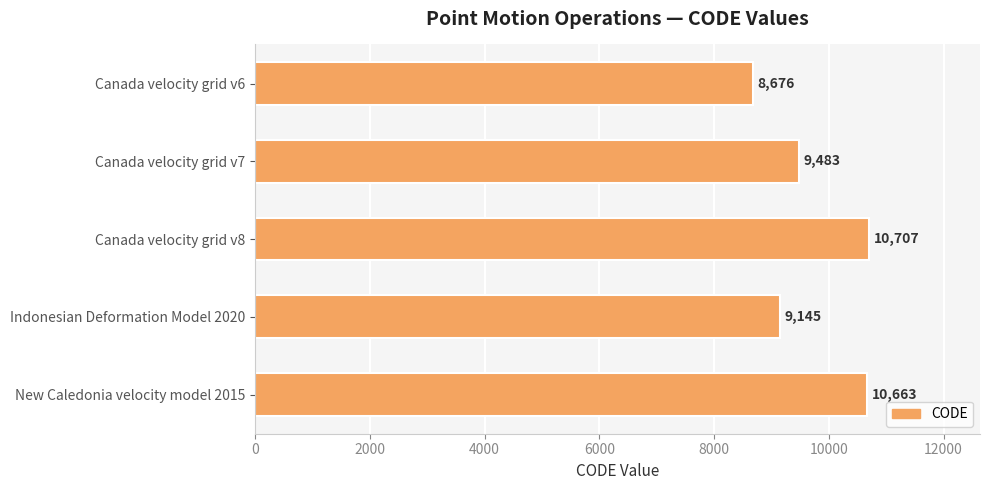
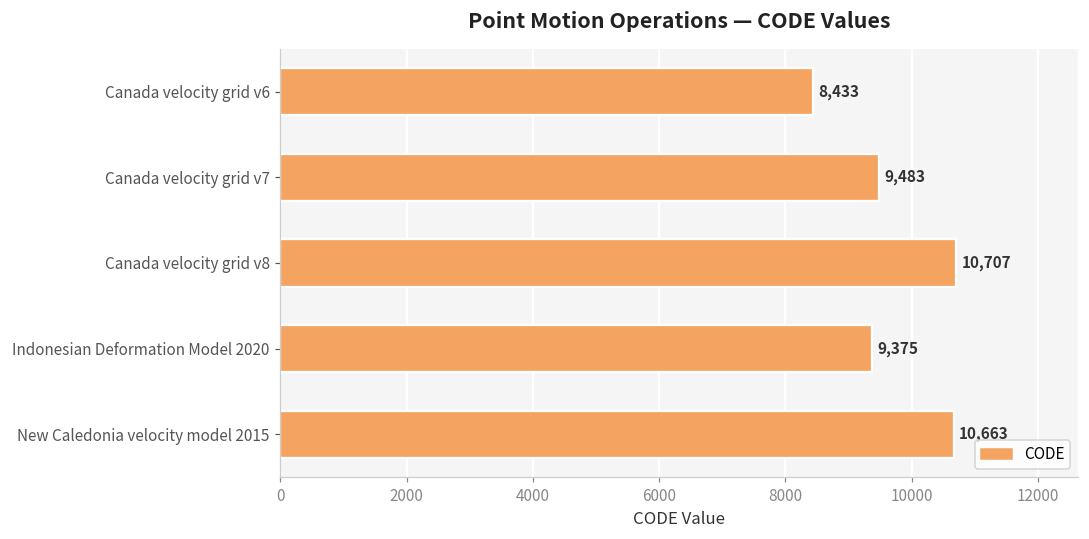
Canada velocity grid v6: 8,676 -> 8,433
Indonesian Deformation Model 2020: 9,145 -> 9,375
